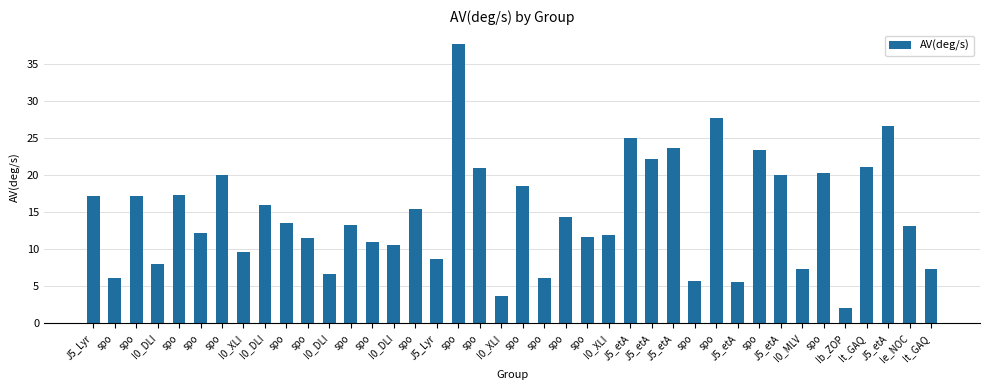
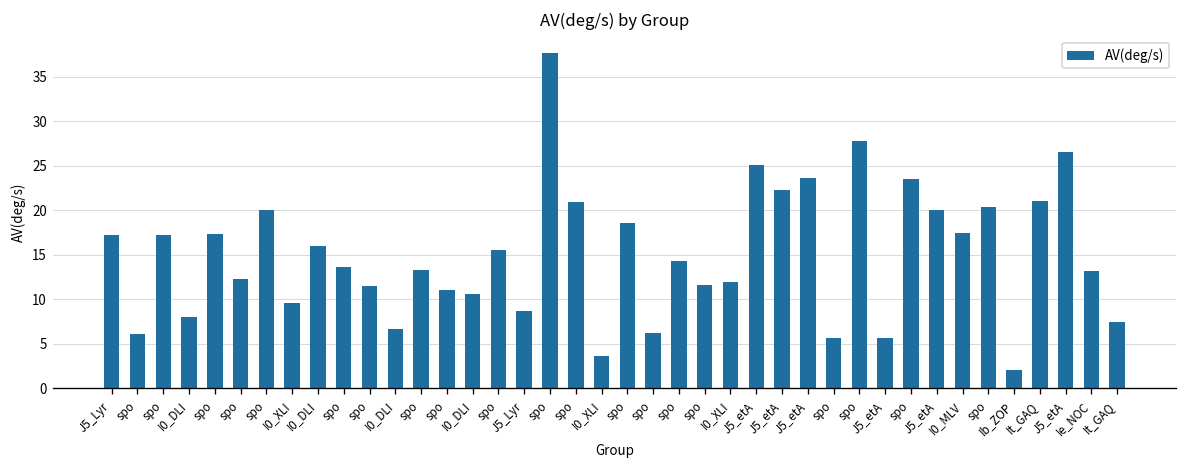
I0_MLV: 7 -> 17
